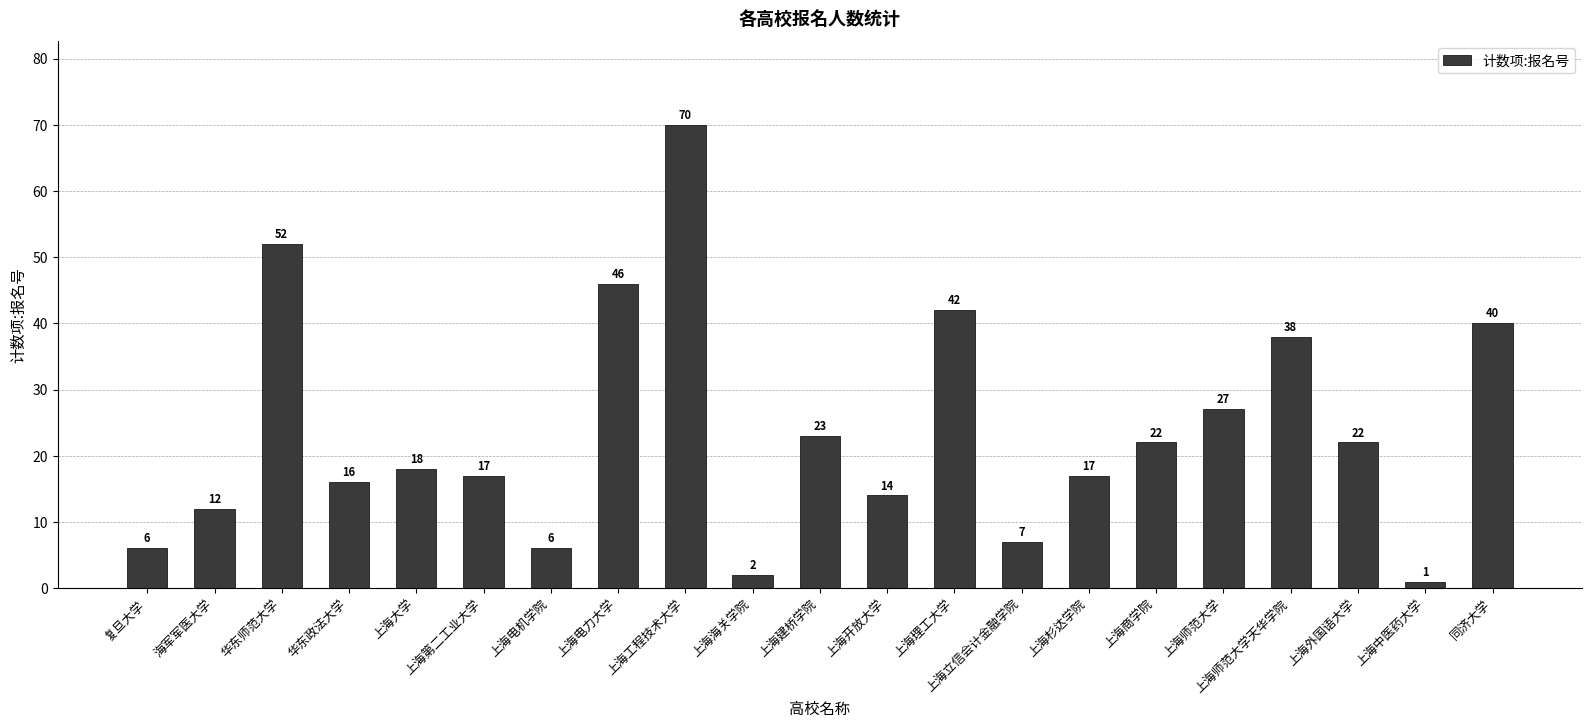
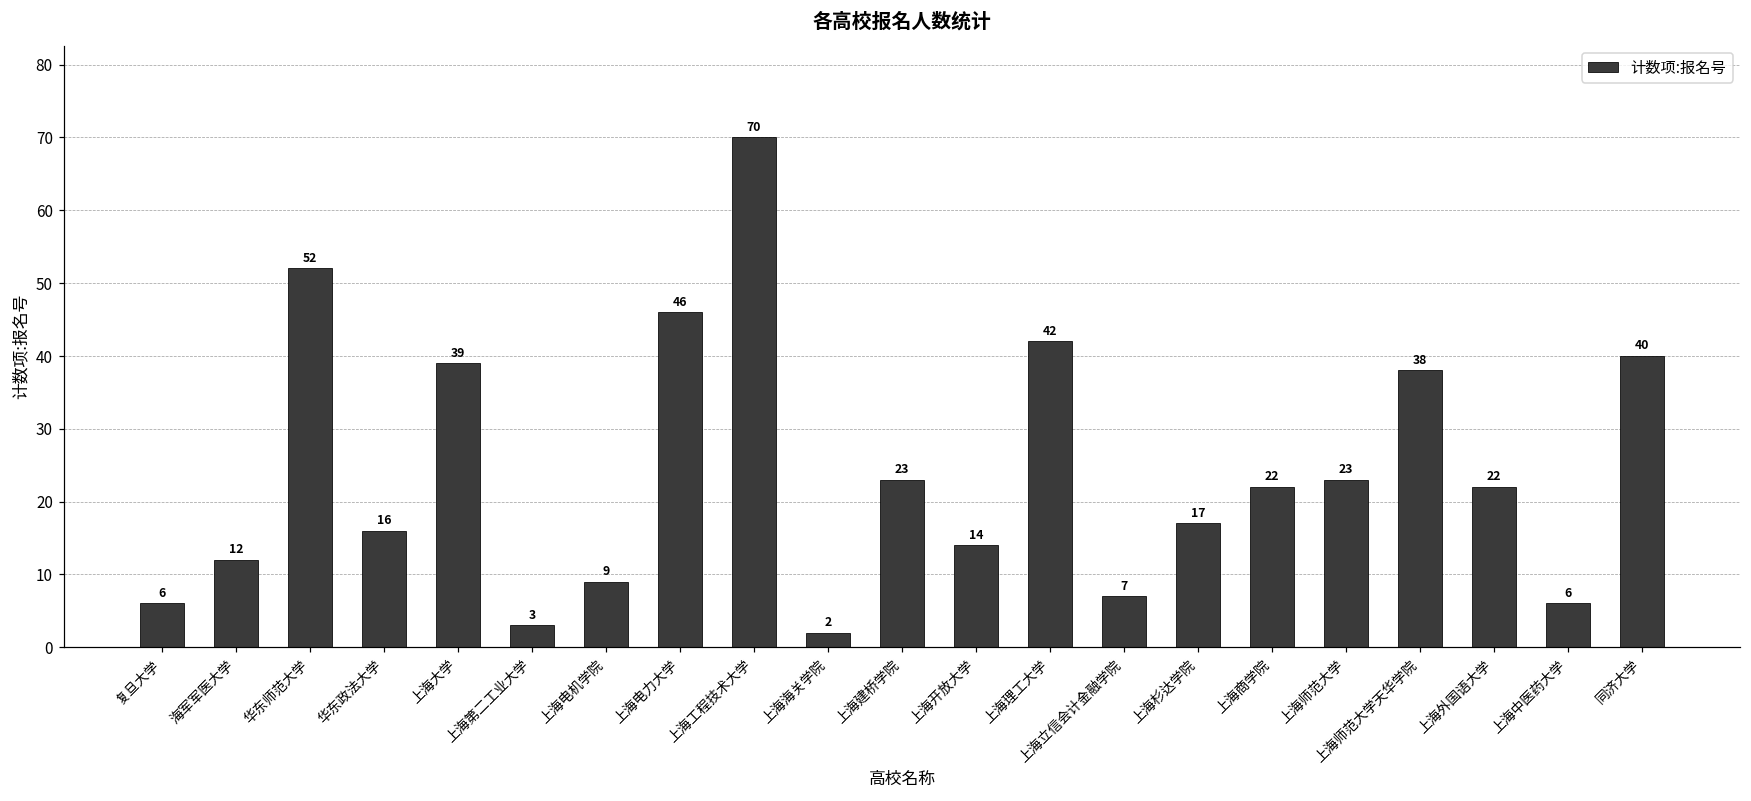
上海大学: 18 -> 39
上海第二工业大学: 17 -> 3
上海电机学院: 6 -> 9
上海师范大学: 27 -> 23
上海中医药大学: 1 -> 6
